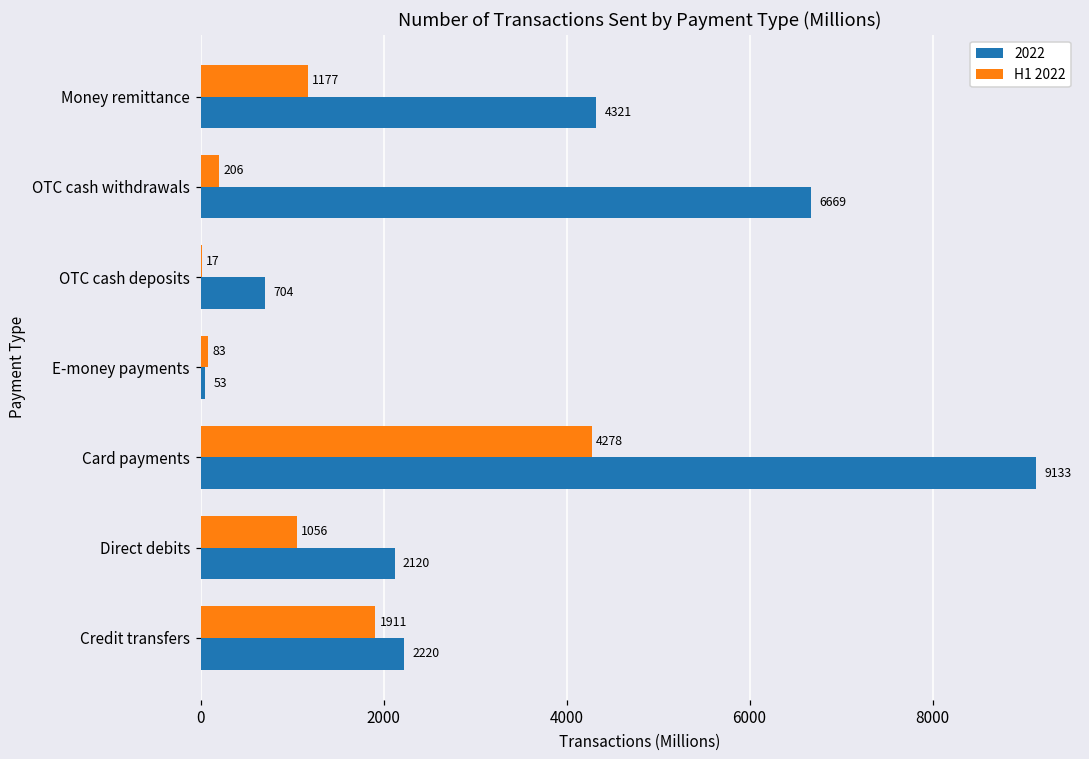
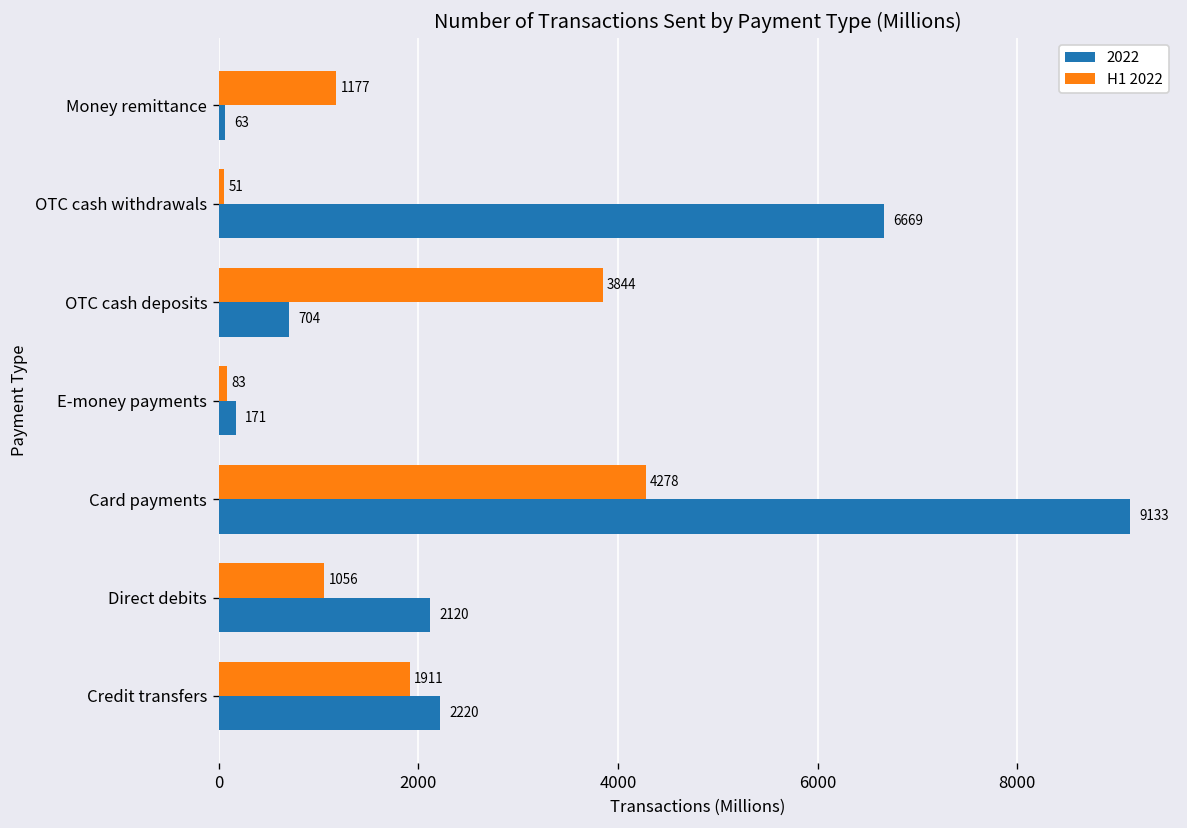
2022, Money remittance: 4321 -> 63
H1 2022, OTC cash withdrawals: 206 -> 51
H1 2022, OTC cash deposits: 17 -> 3844
2022, E-money payments: 53 -> 171
